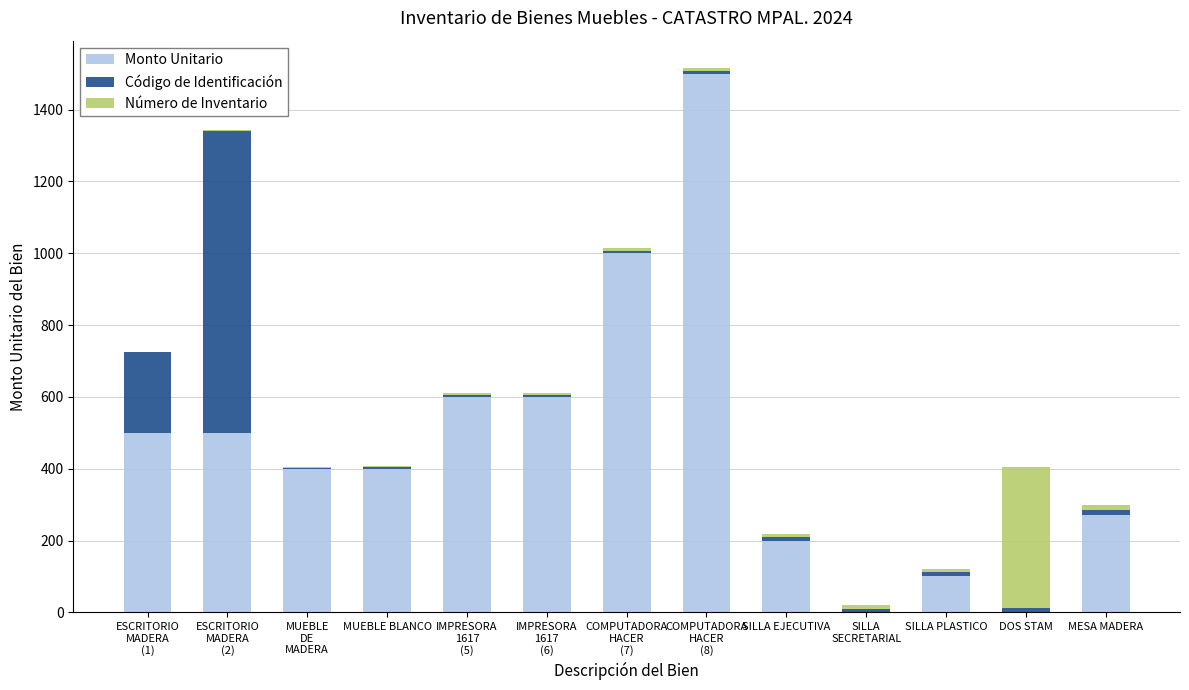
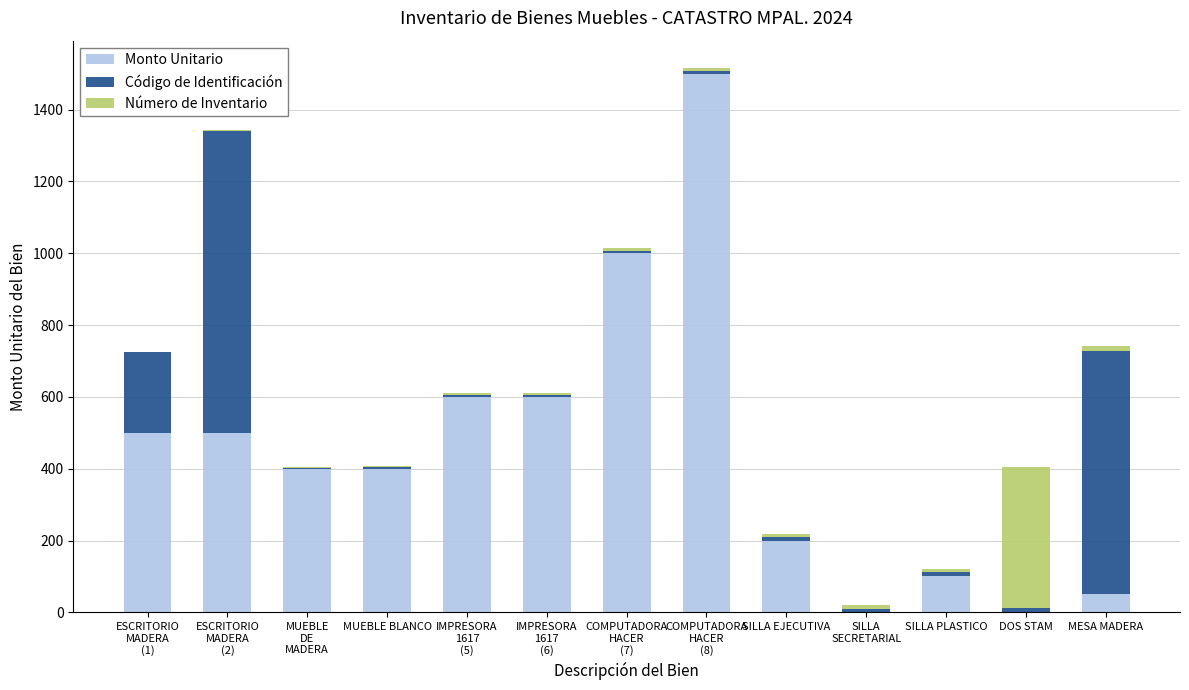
Monto Unitario, MESA MADERA: 270 -> 50
Código de Identificación, MESA MADERA: 10 -> 680
